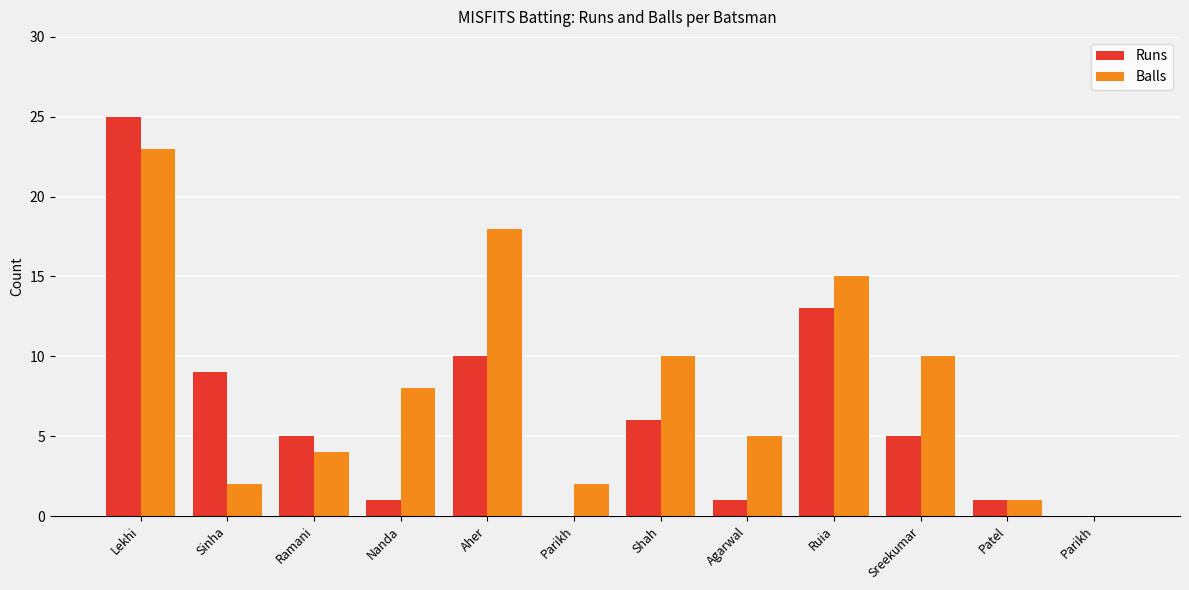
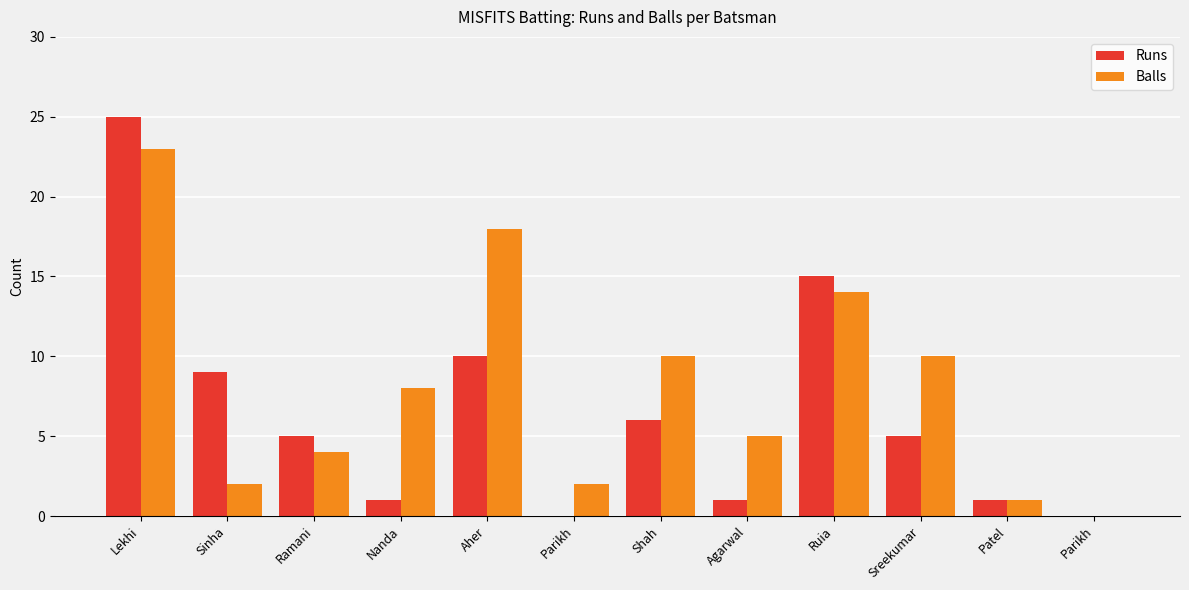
Runs, Ruia: 13 -> 15
Balls, Ruia: 15 -> 14
